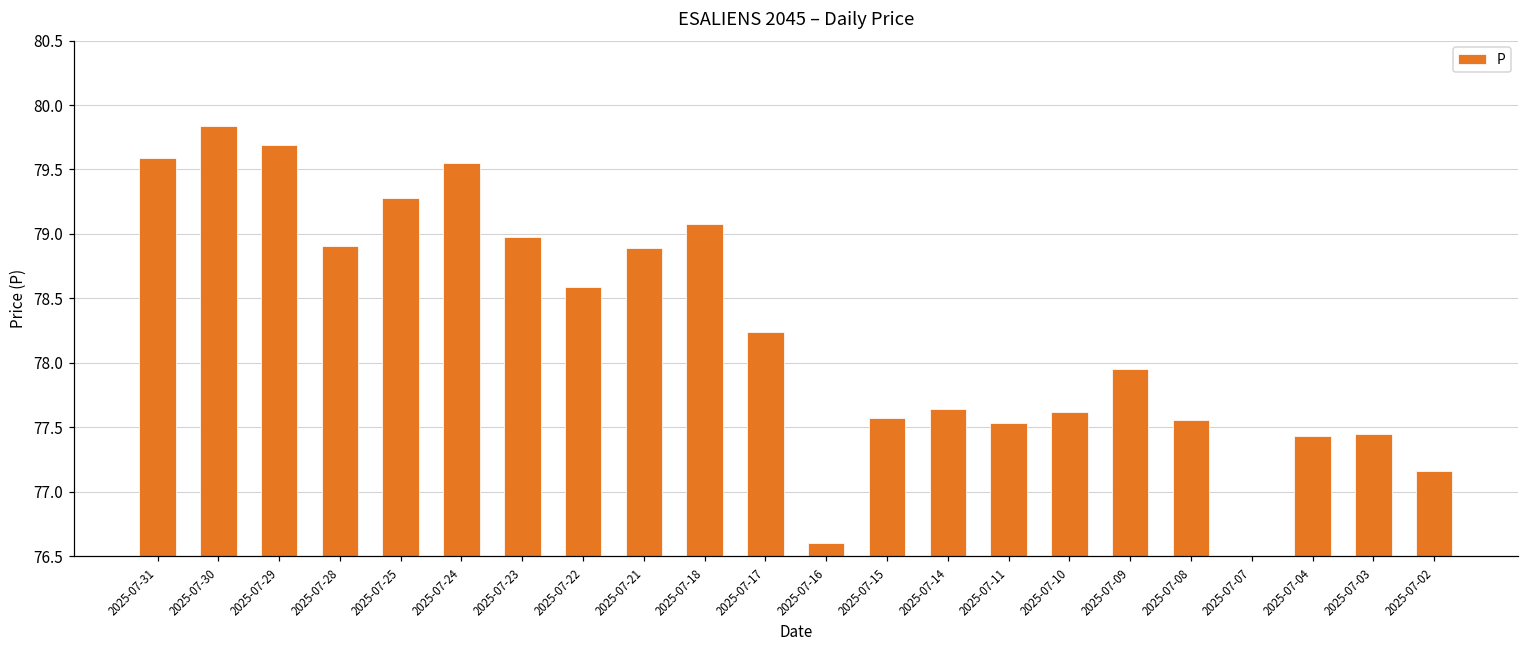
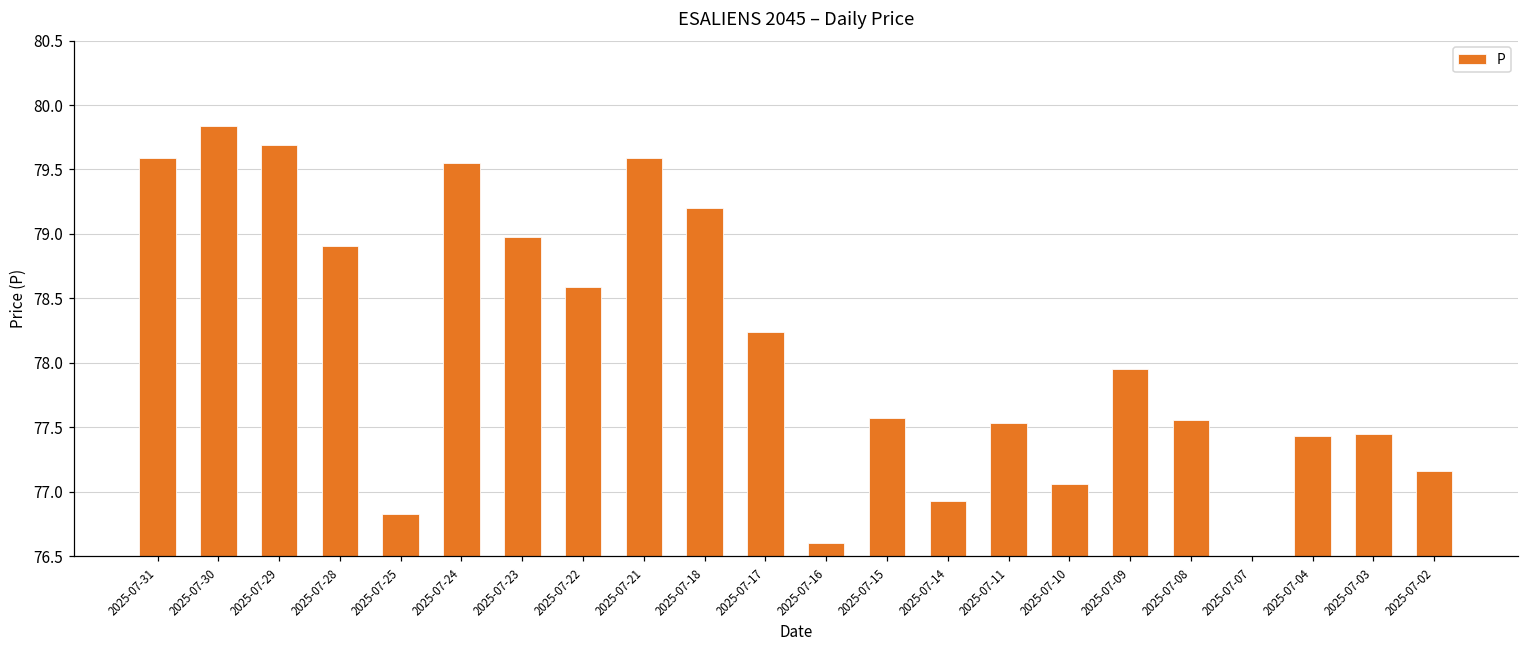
2025-07-25: 79.28 -> 76.83
2025-07-21: 78.89 -> 79.59
2025-07-18: 79.08 -> 79.20
2025-07-14: 77.64 -> 76.93
2025-07-10: 77.62 -> 77.06
